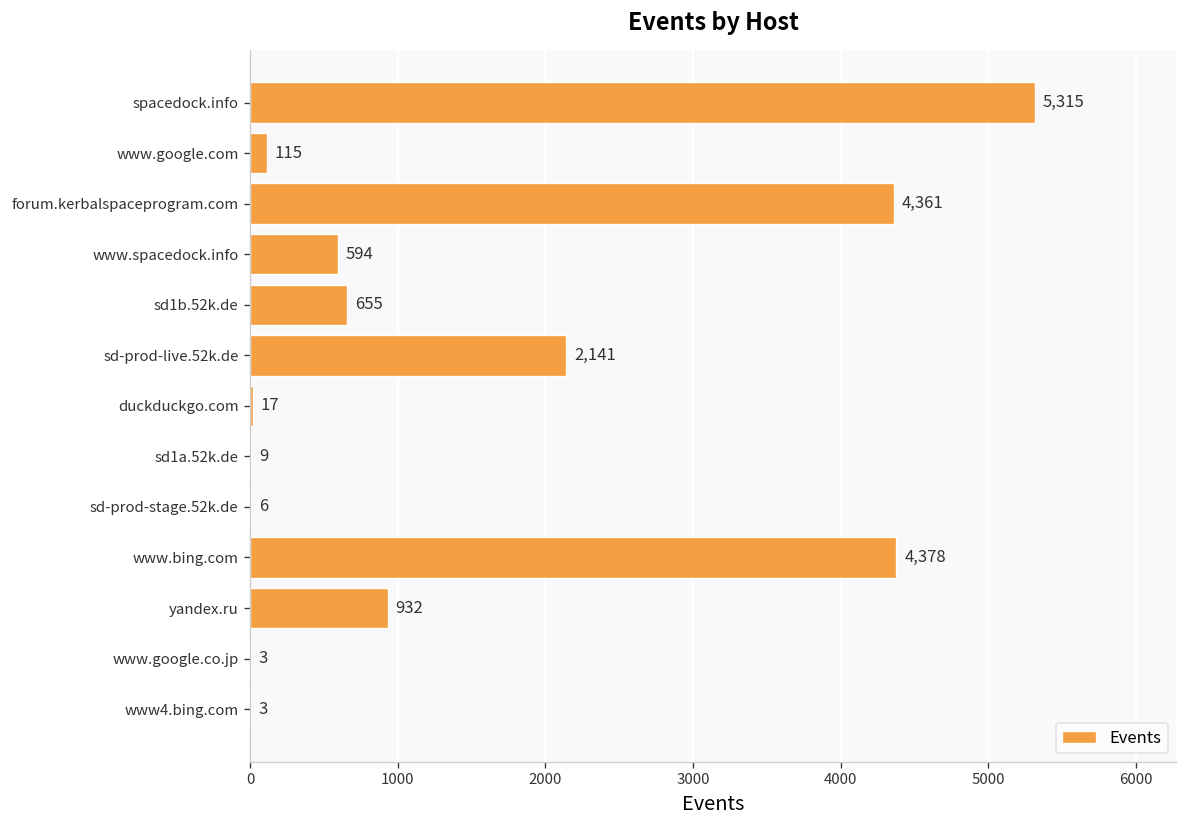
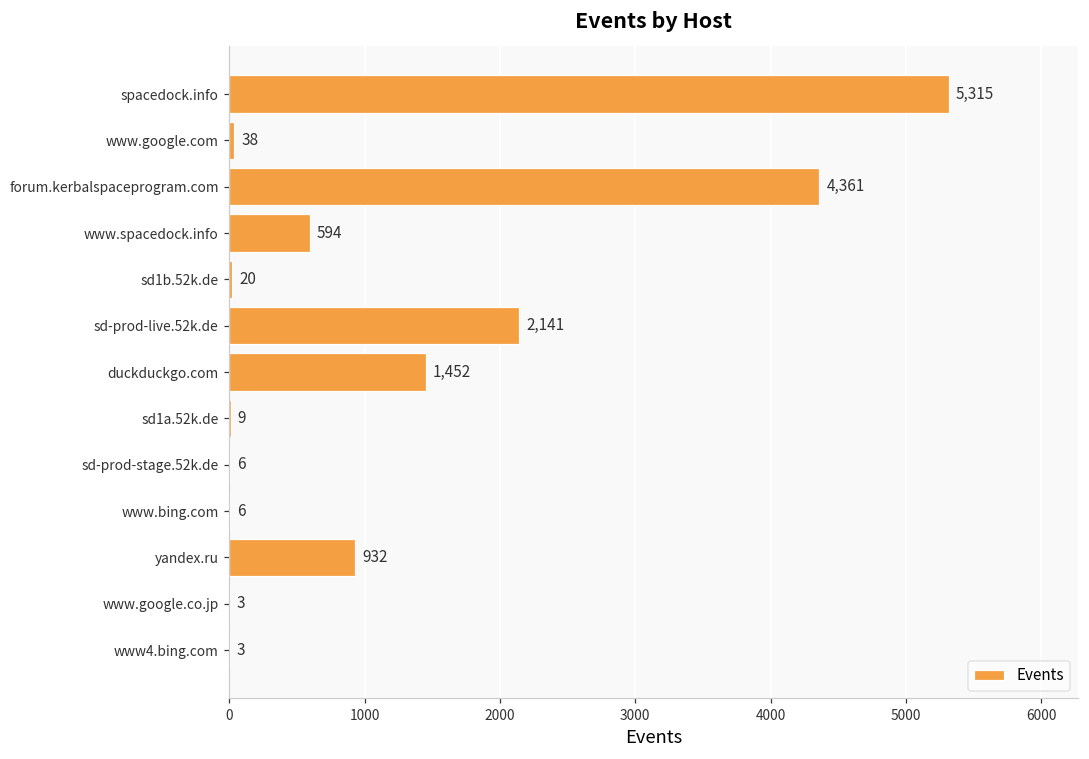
www.google.com: 115 -> 38
sd1b.52k.de: 655 -> 20
duckduckgo.com: 17 -> 1,452
www.bing.com: 4,378 -> 6
